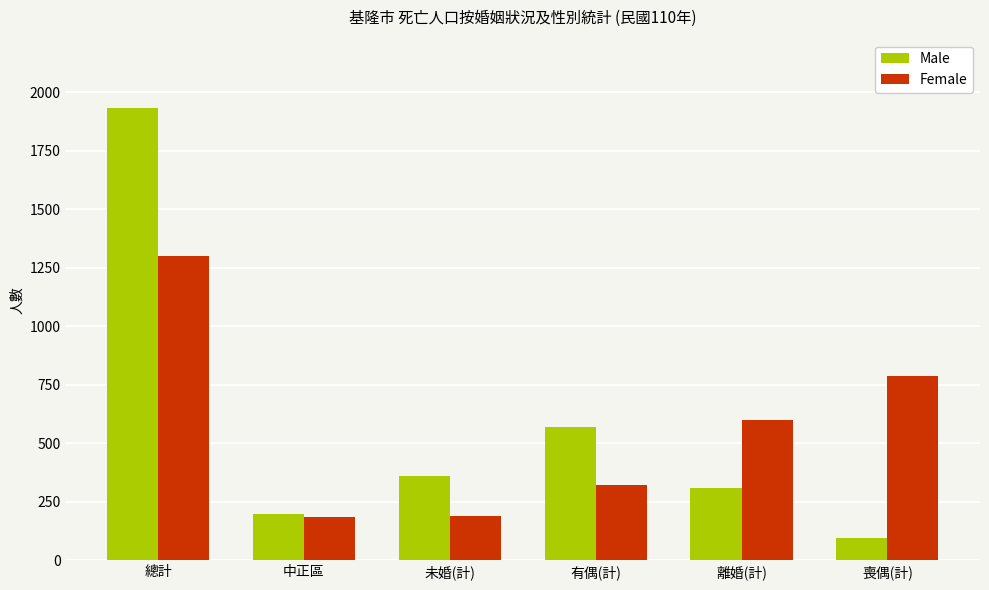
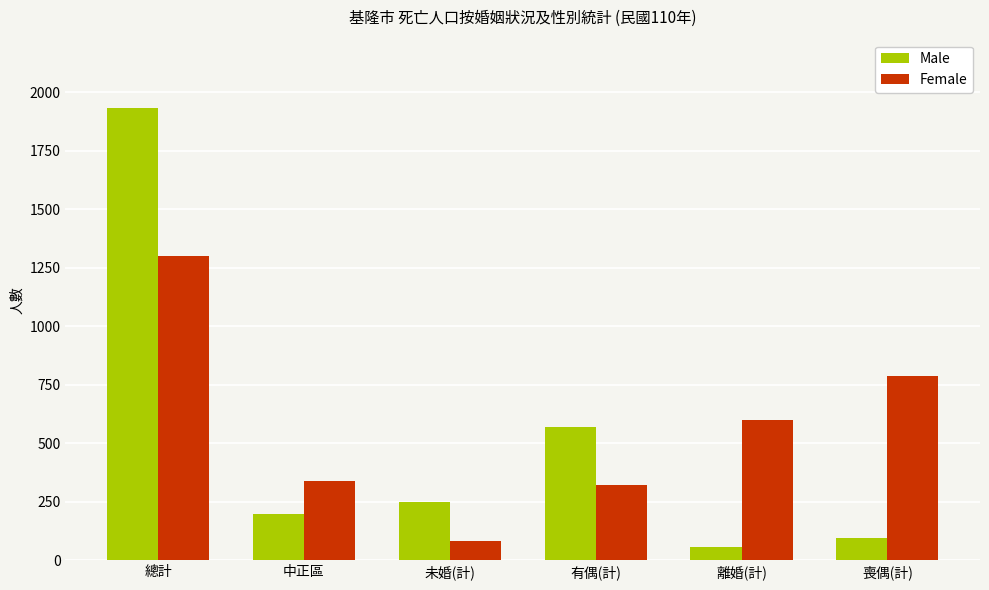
Female, 中正區: 190 -> 340
Male, 未婚(計): 360 -> 250
Female, 未婚(計): 190 -> 80
Male, 離婚(計): 310 -> 60
